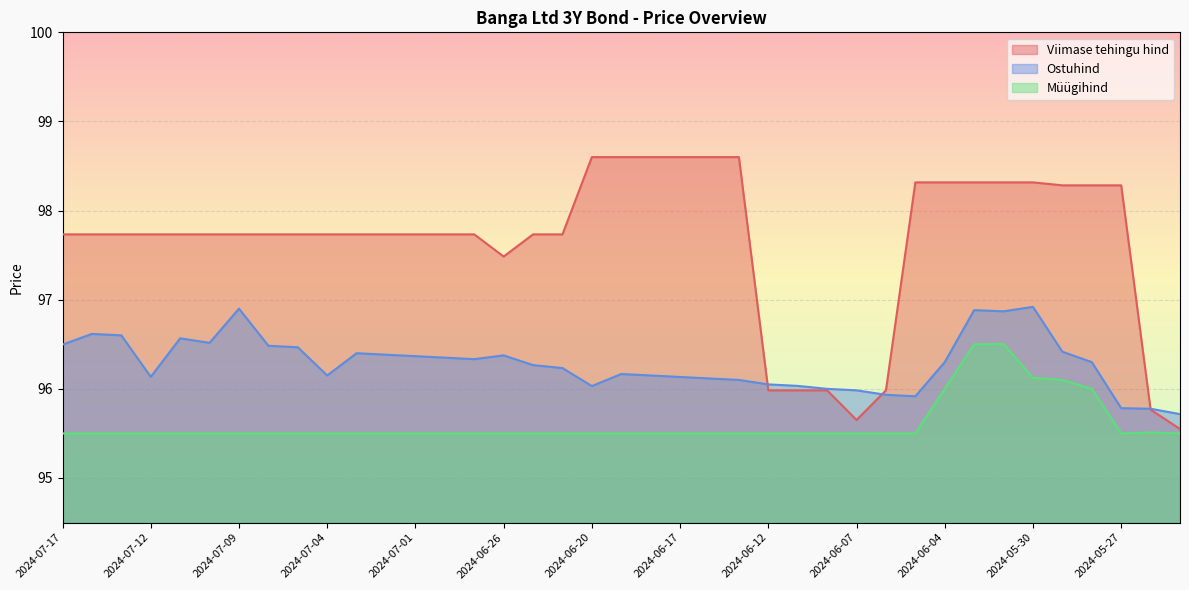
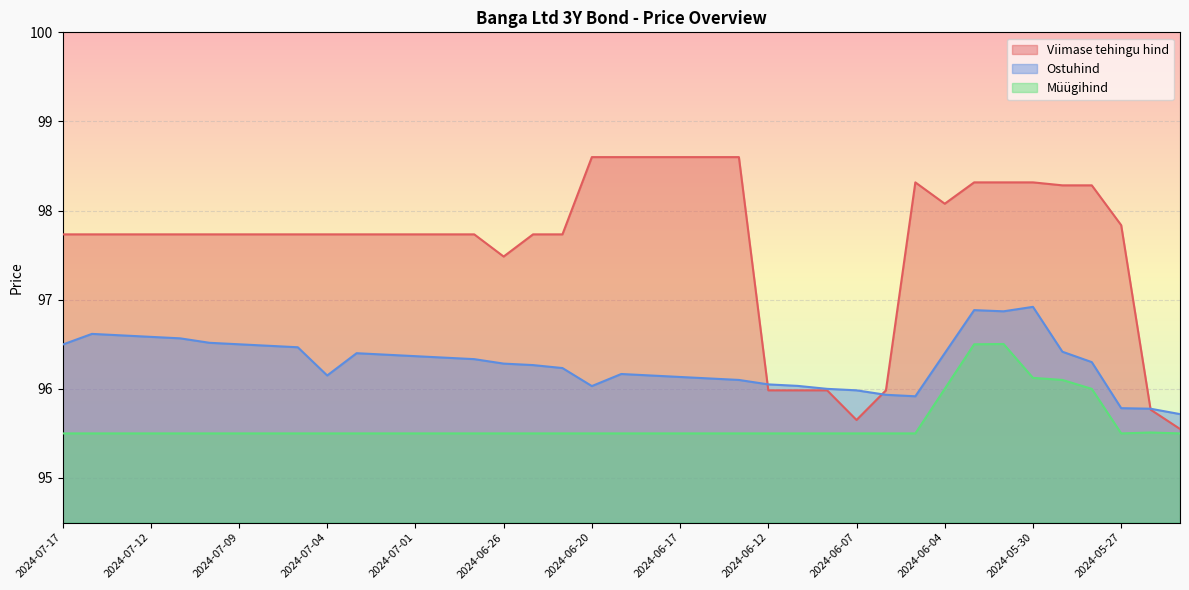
Ostuhind, 2024-07-12: 96.1 -> 96.6
Ostuhind, 2024-07-09: 96.9 -> 96.5
Ostuhind, 2024-06-26: 96.4 -> 96.3
Viimase tehingu hind, 2024-06-04: 98.3 -> 98.1
Ostuhind, 2024-06-04: 96.3 -> 96.4
Viimase tehingu hind, 2024-05-27: 98.3 -> 97.8
